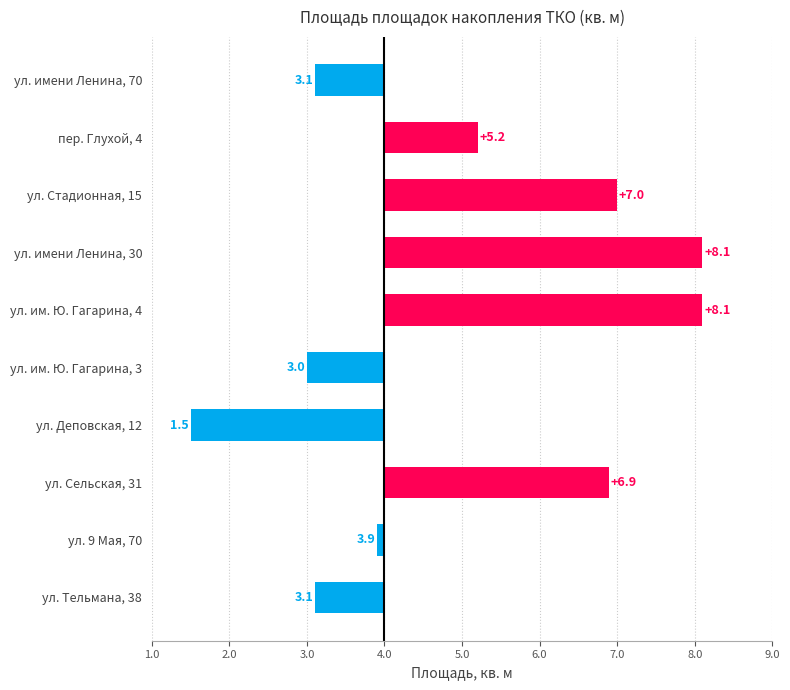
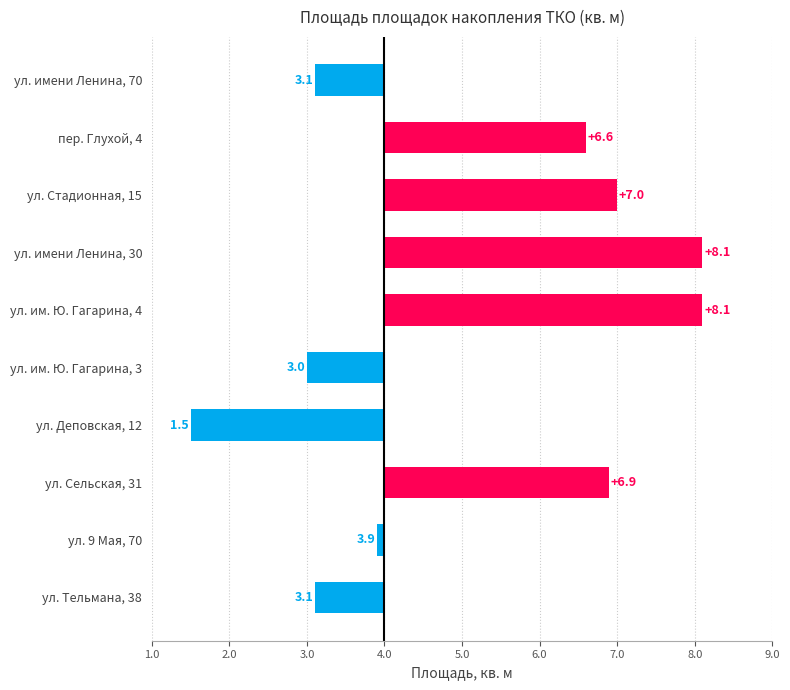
пер. Глухой, 4: +5.2 -> +6.6
